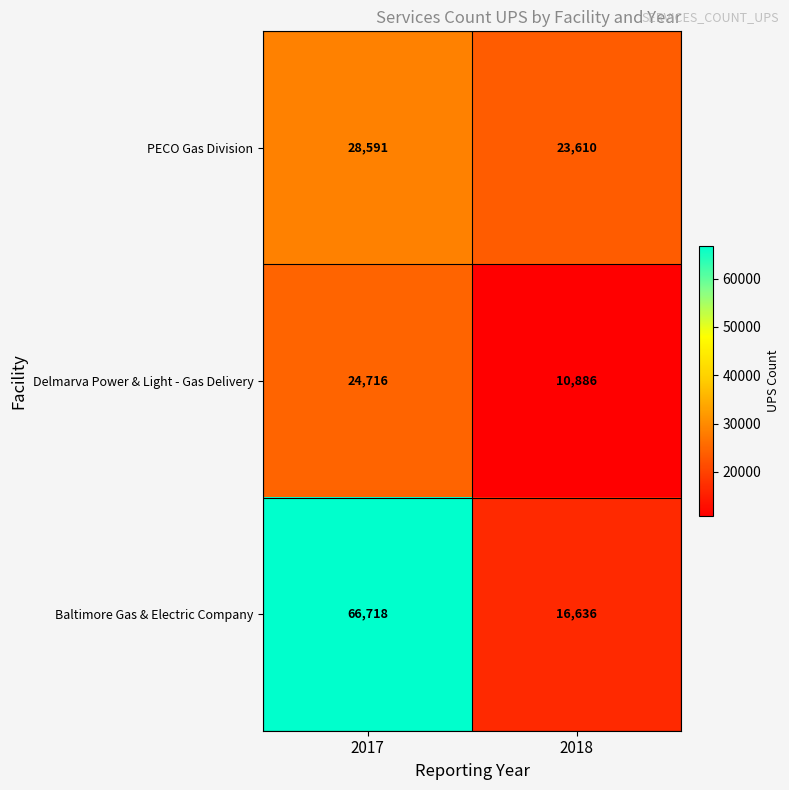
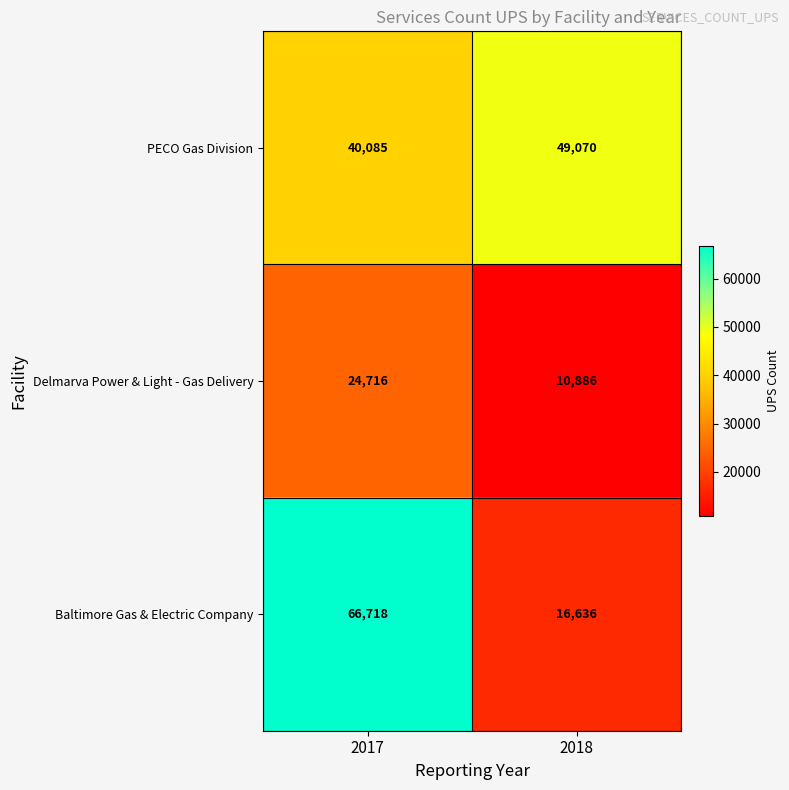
PECO Gas Division, 2017: 28,591 -> 40,085
PECO Gas Division, 2018: 23,610 -> 49,070
